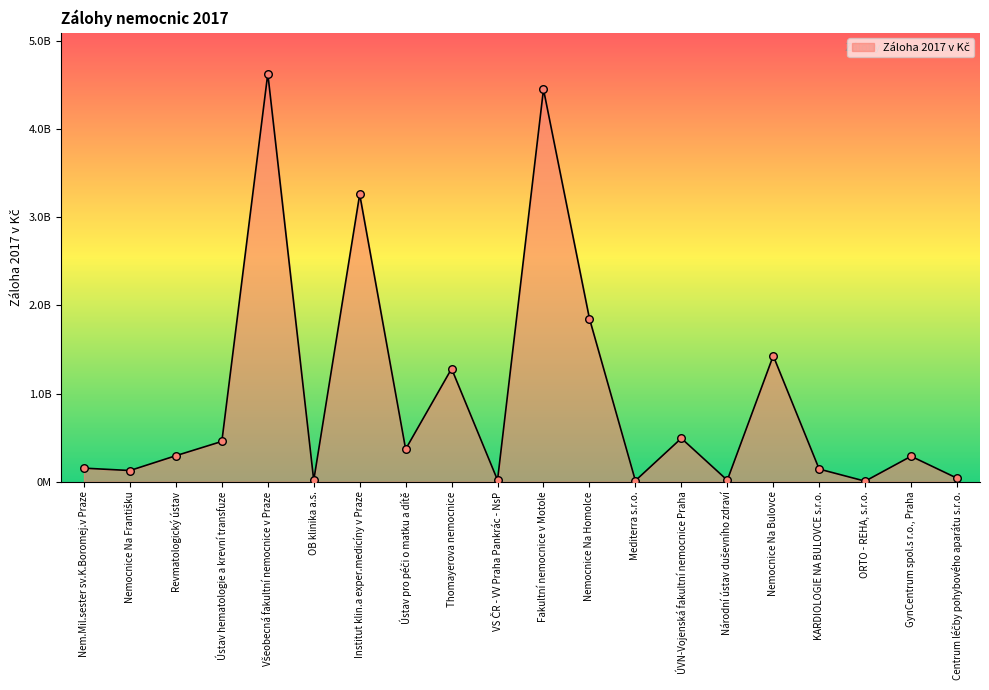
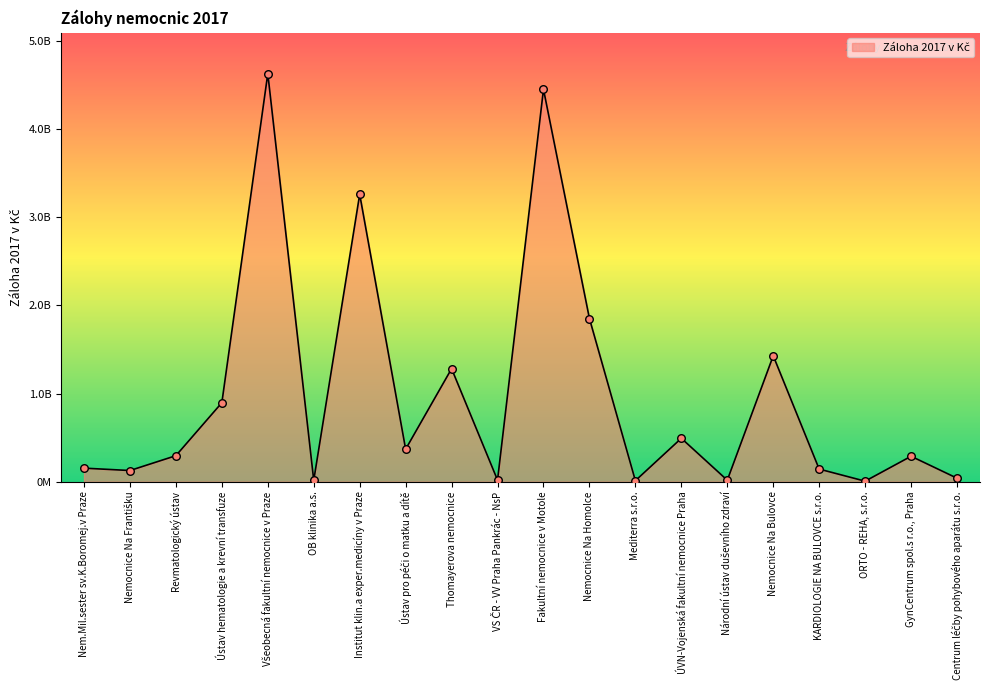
Ústav hematologie a krevní transfuze: 500000000 -> 900000000
